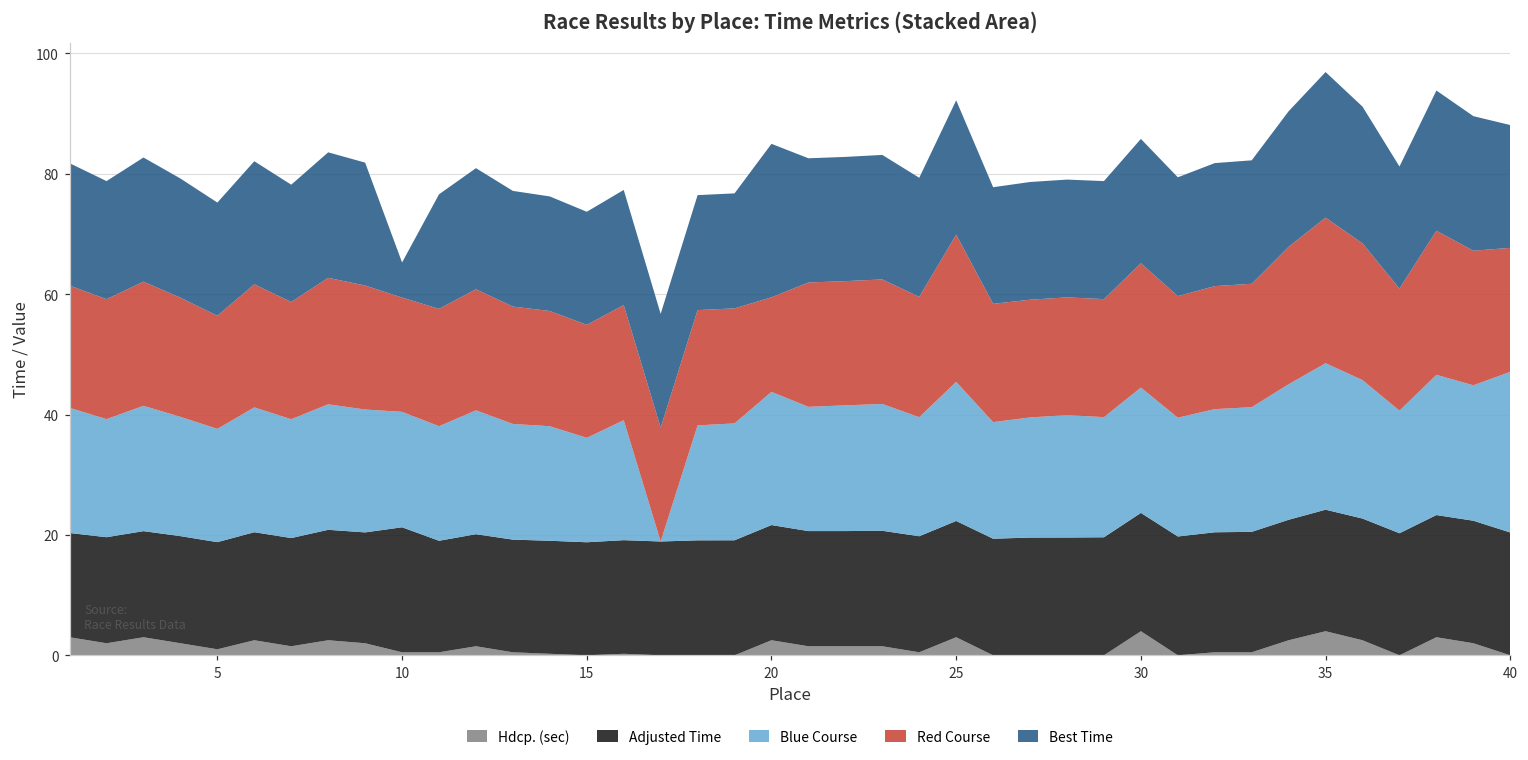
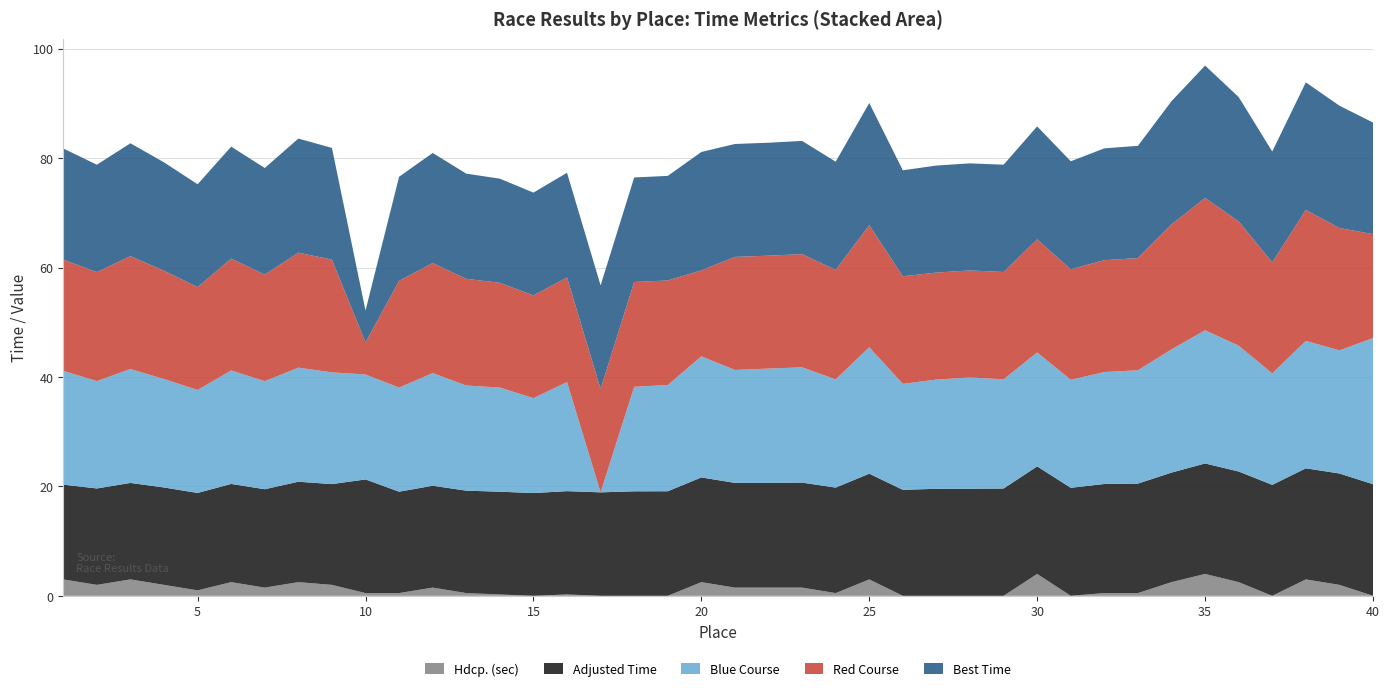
Red Course, 10: 19 -> 6
Best Time, 20: 25 -> 22
Red Course, 25: 24 -> 22
Red Course, 40: 21 -> 19
